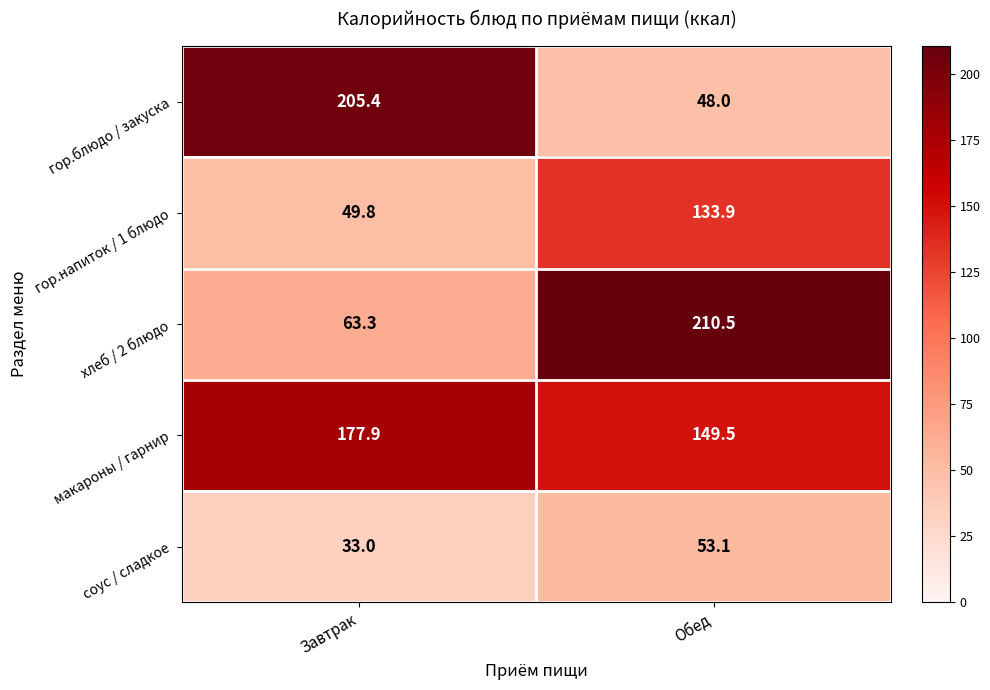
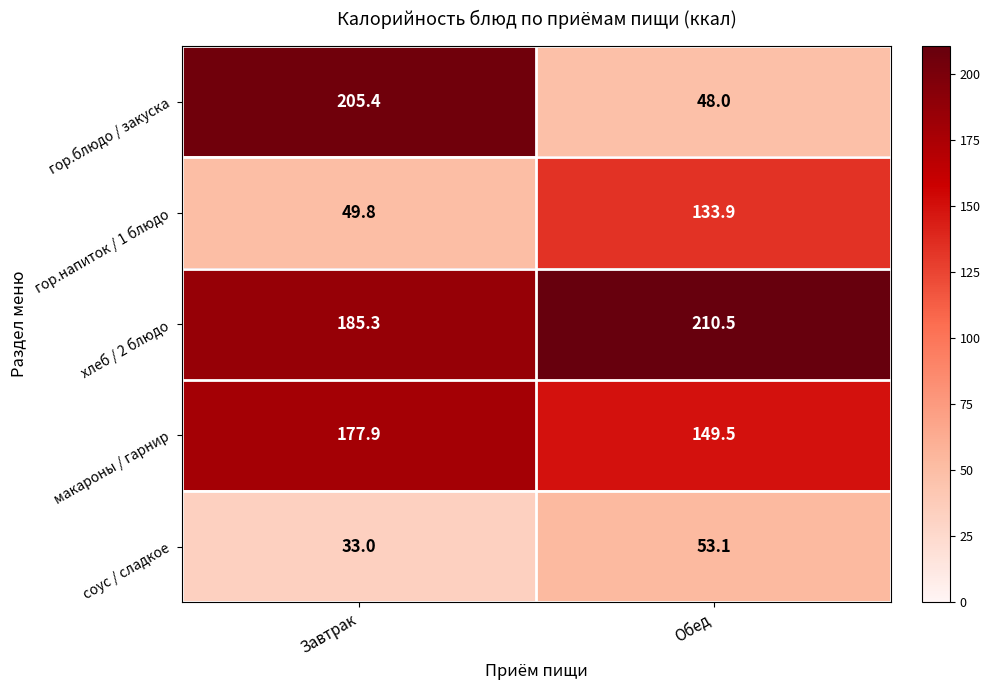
хлеб / 2 блюдо, Завтрак: 63.3 -> 185.3
